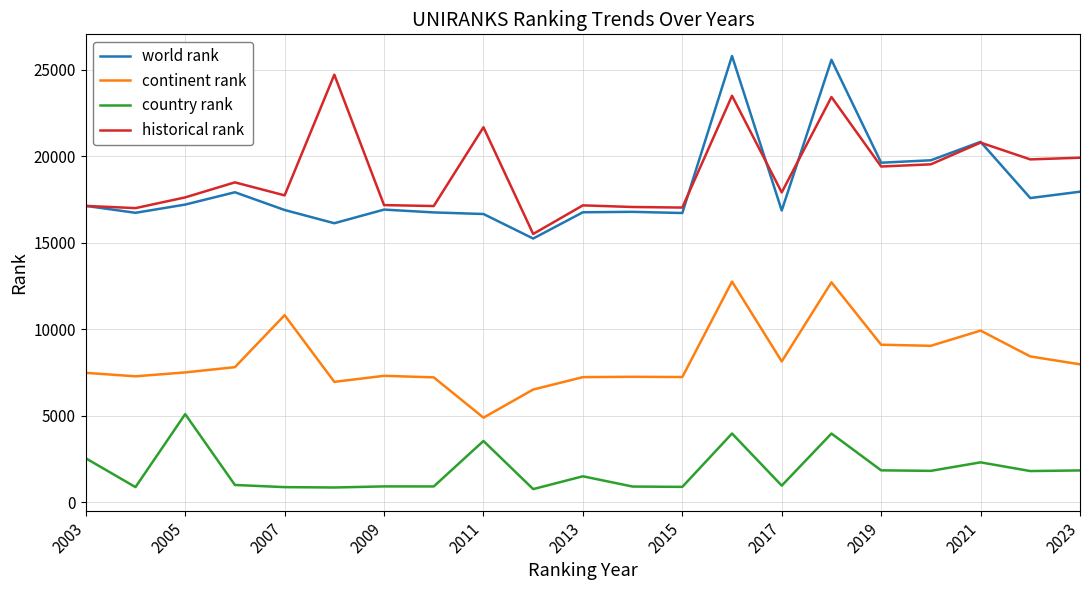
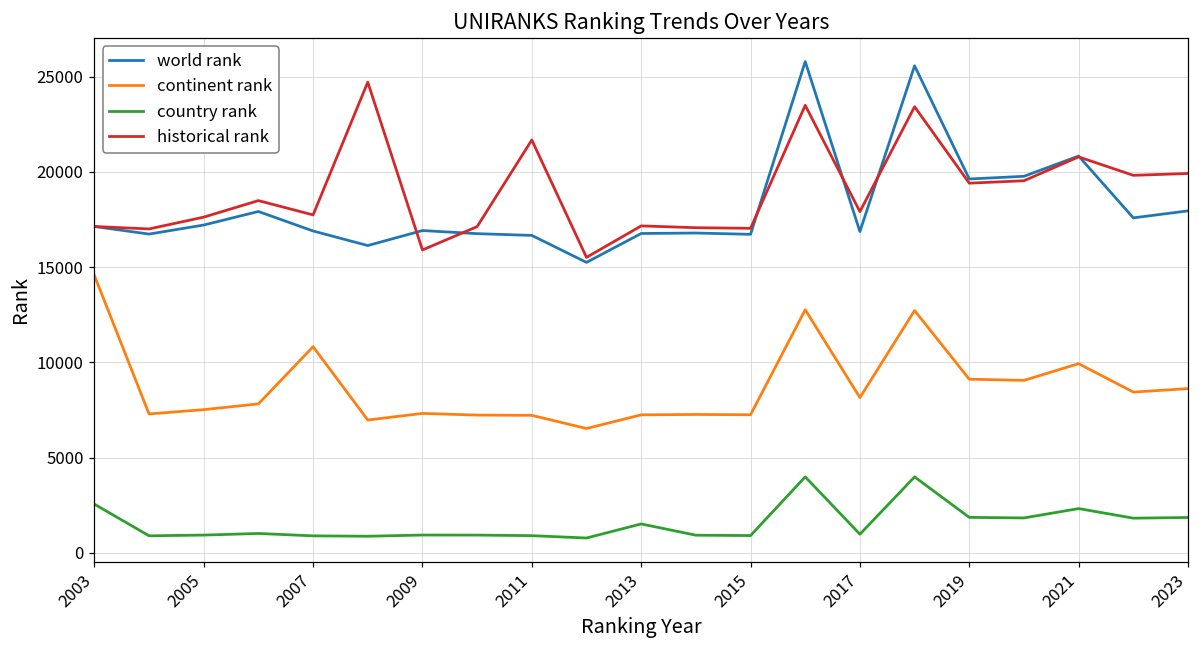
continent rank, 2003: 7500 -> 14600
country rank, 2005: 5100 -> 900
historical rank, 2009: 17200 -> 15900
continent rank, 2011: 4900 -> 7200
country rank, 2011: 3600 -> 900
continent rank, 2023: 8000 -> 8600
